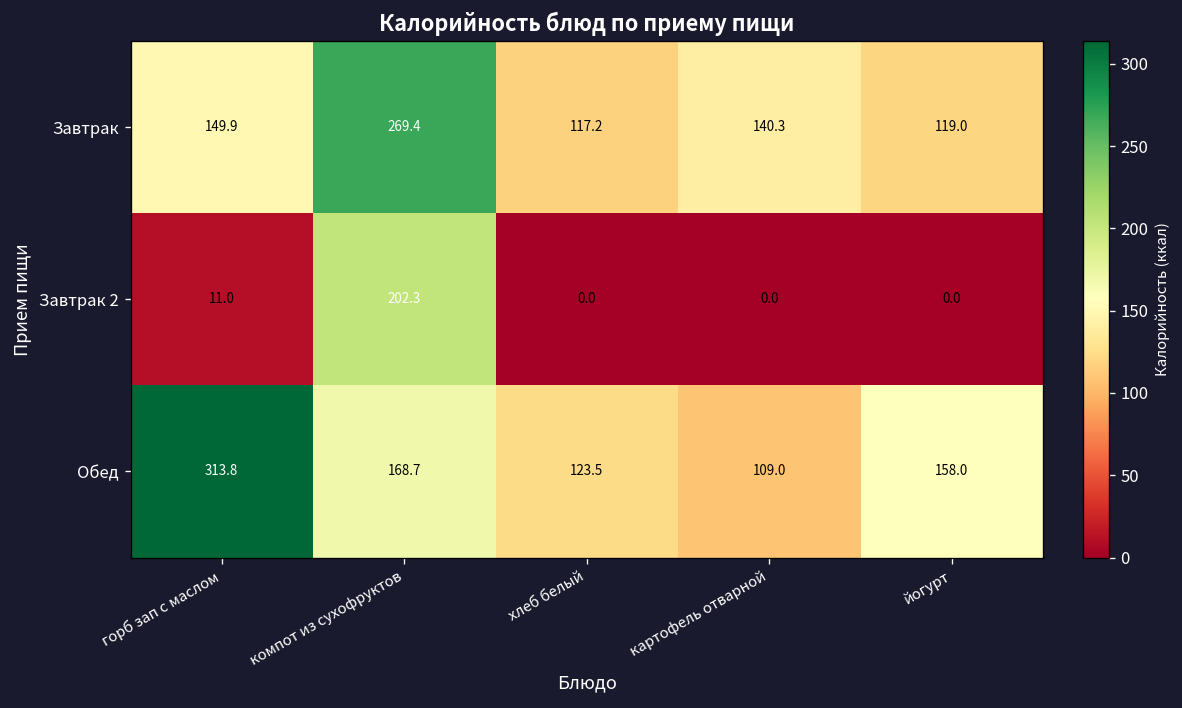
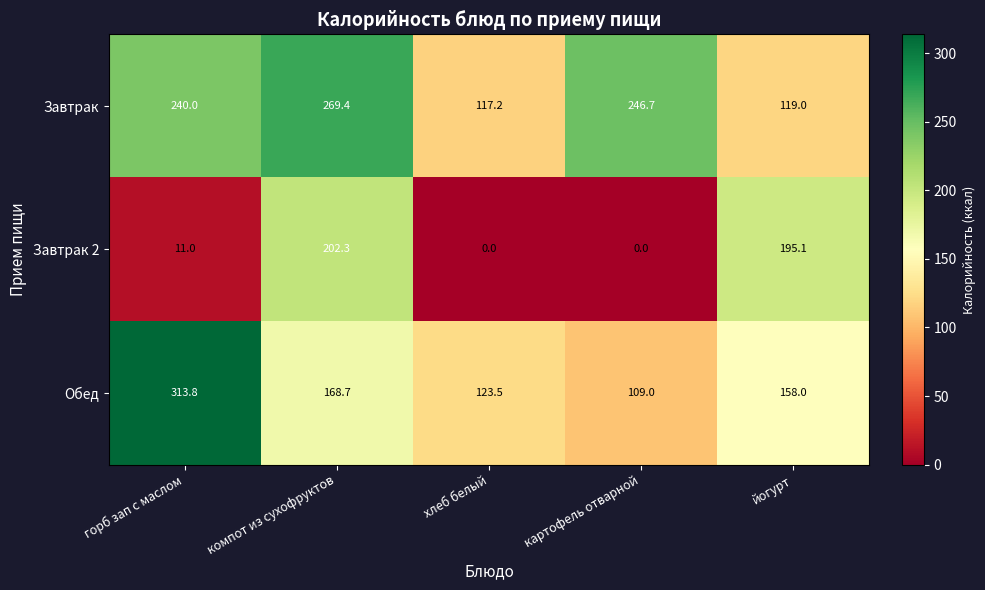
Завтрак, горб зап с маслом: 149.9 -> 240.0
Завтрак, картофель отварной: 140.3 -> 246.7
Завтрак 2, йогурт: 0.0 -> 195.1
